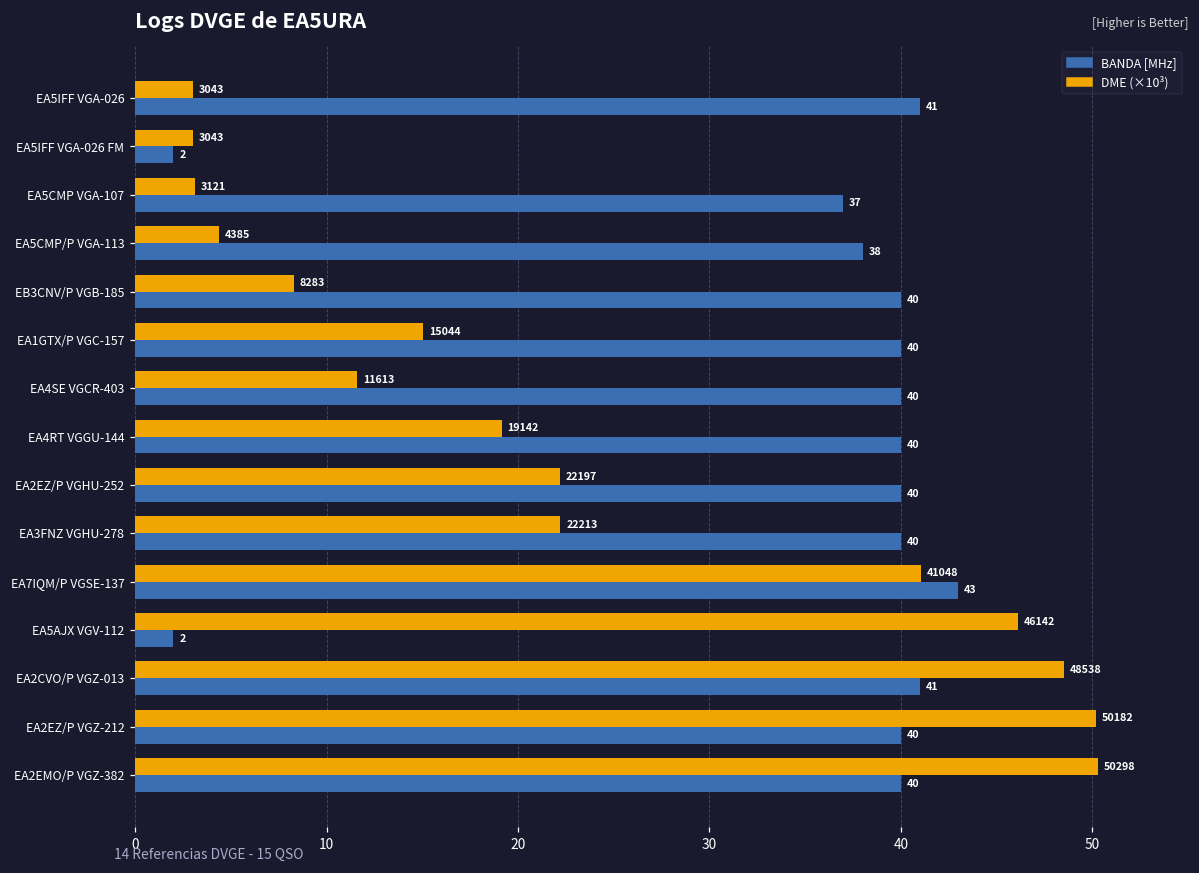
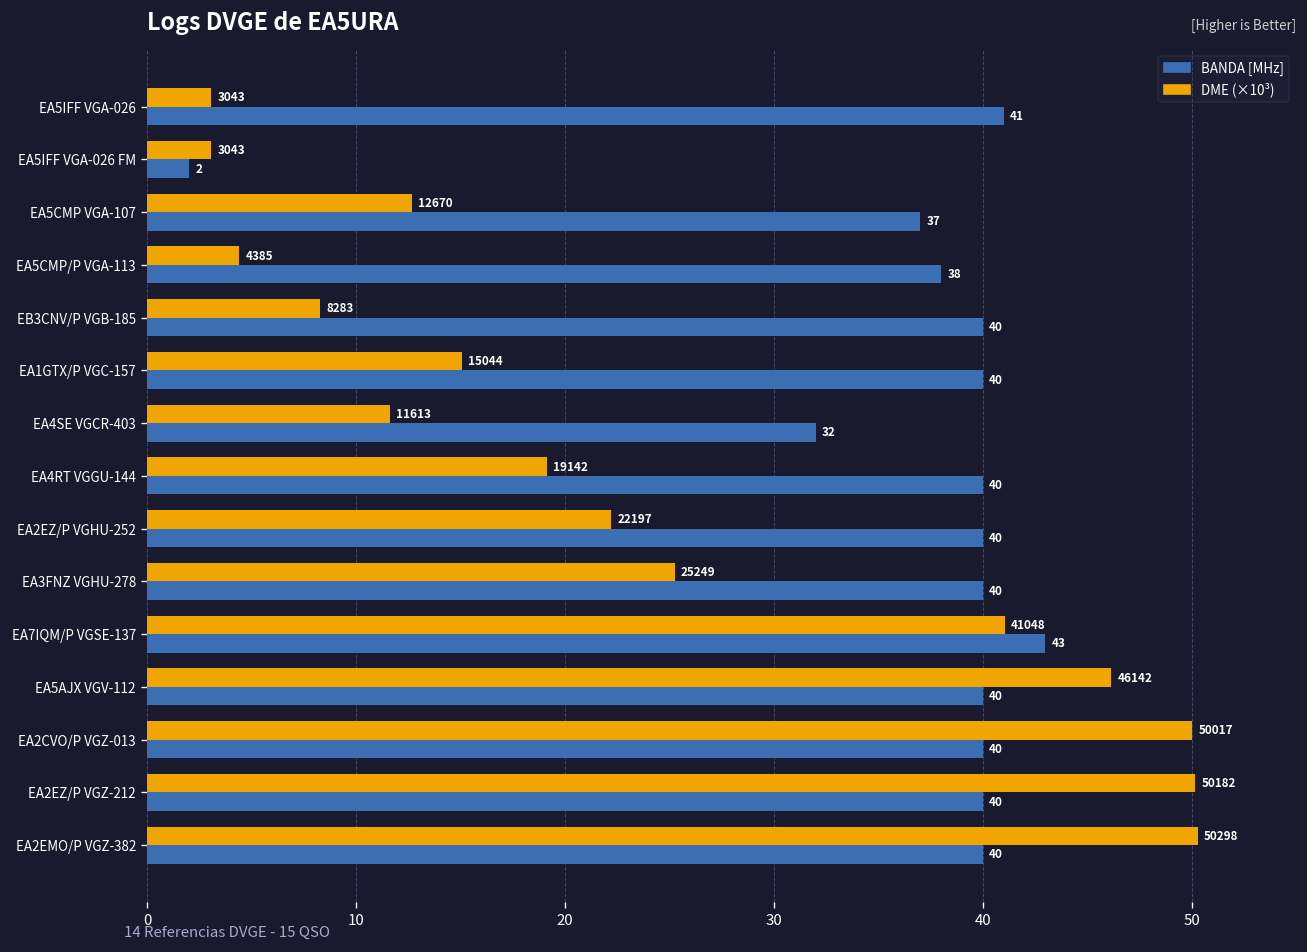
DME (×10³), EA5CMP VGA-107: 3121 -> 12670
BANDA [MHz], EA4SE VGCR-403: 40 -> 32
DME (×10³), EA3FNZ VGHU-278: 22213 -> 25249
BANDA [MHz], EA5AJX VGV-112: 2 -> 40
DME (×10³), EA2CVO/P VGZ-013: 48538 -> 50017
BANDA [MHz], EA2CVO/P VGZ-013: 41 -> 40
